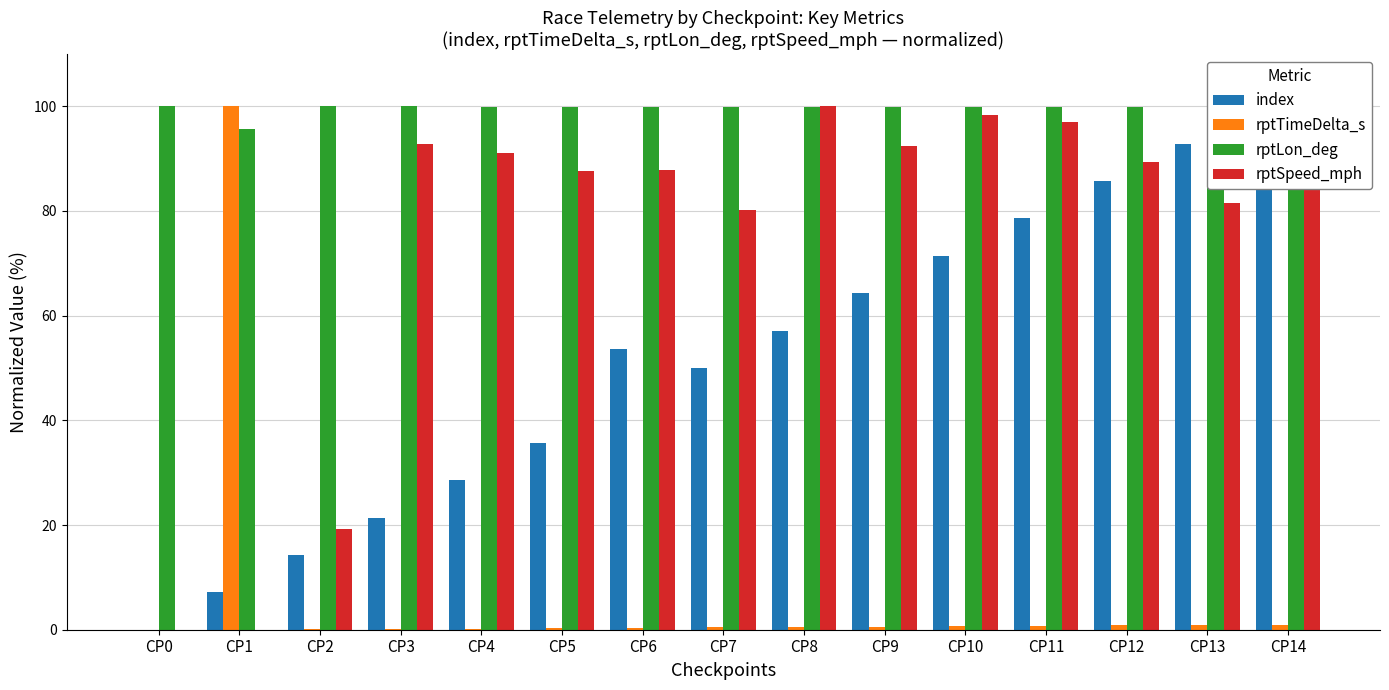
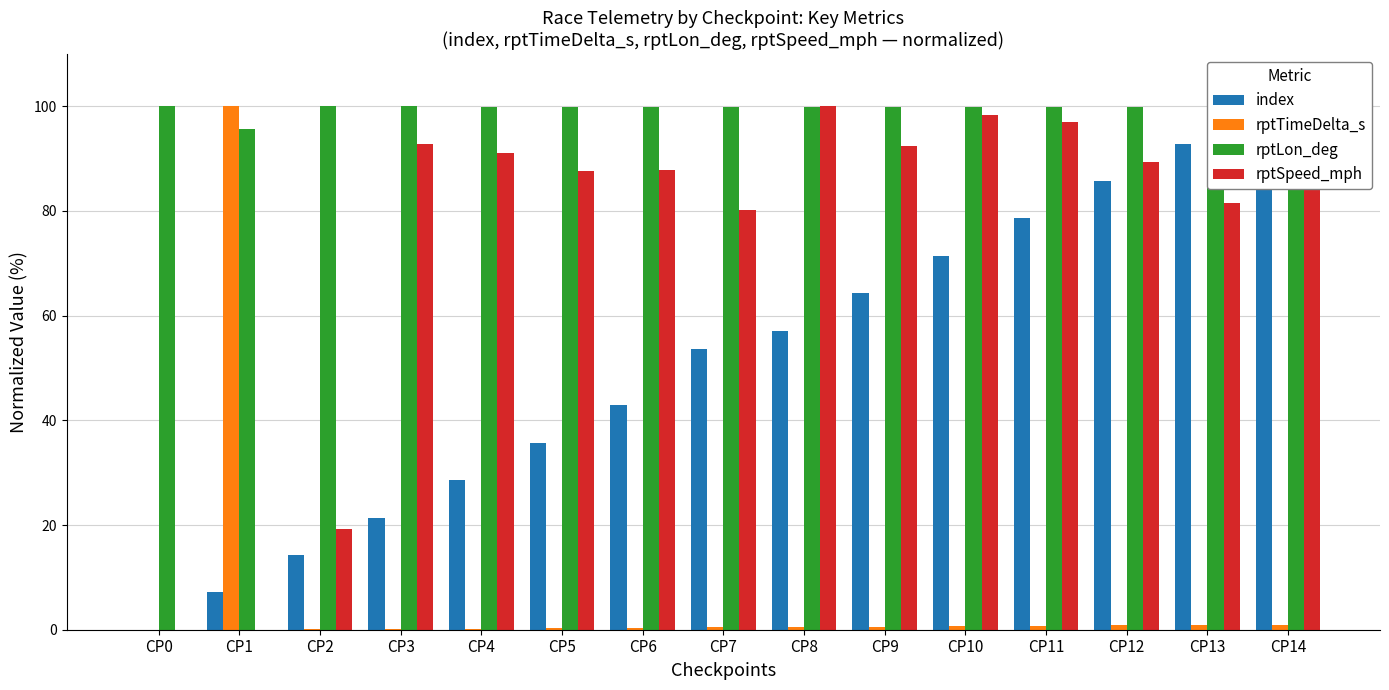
index, CP6: 54 -> 43
index, CP7: 50 -> 54
